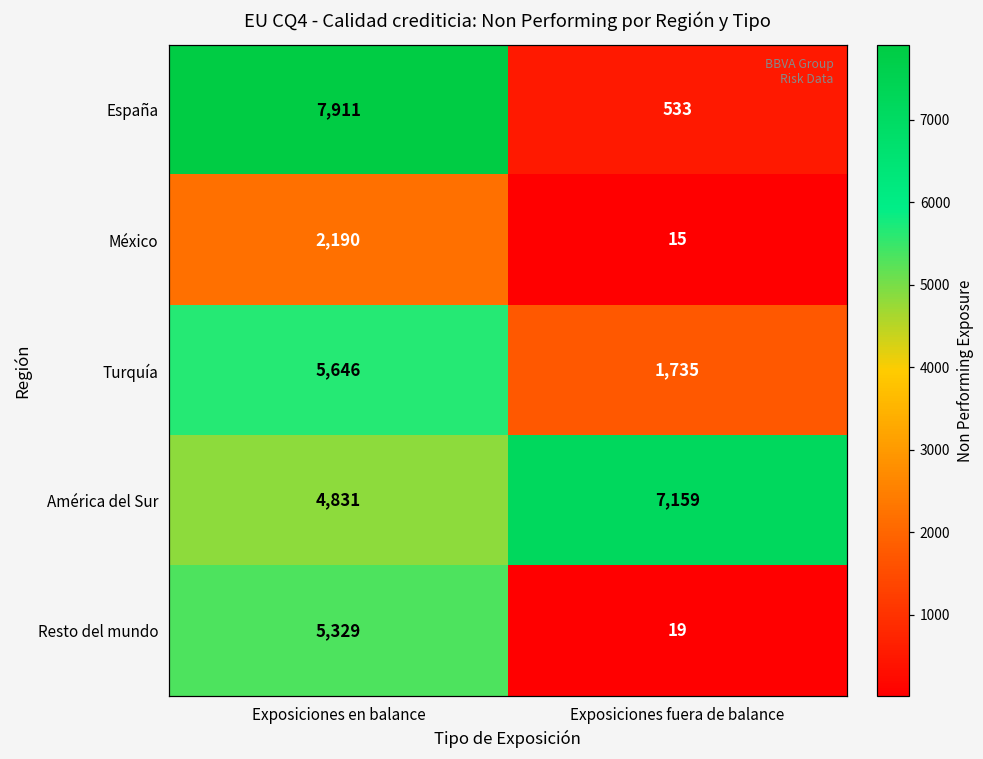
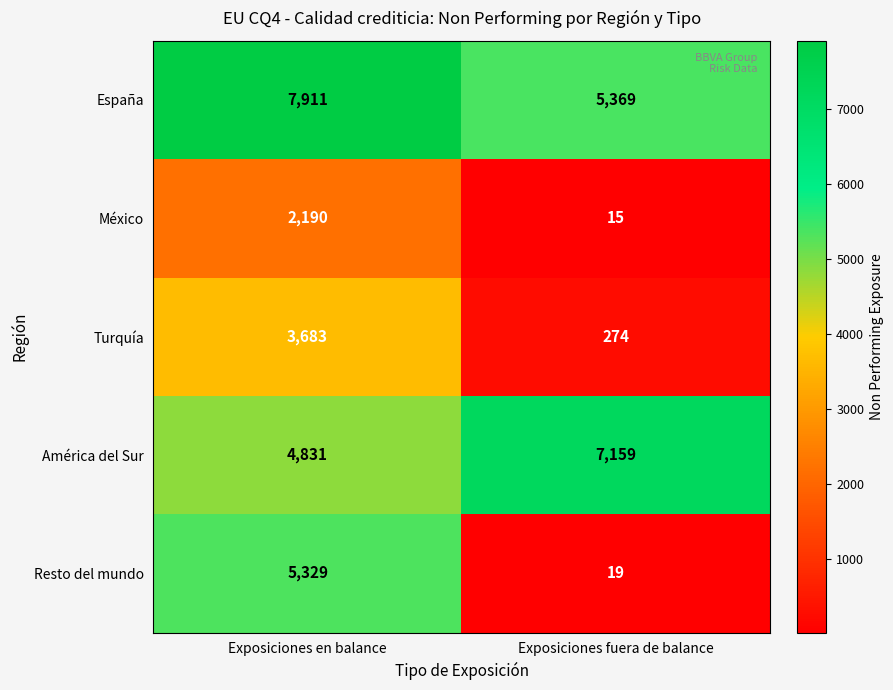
España, Exposiciones fuera de balance: 533 -> 5,369
Turquía, Exposiciones en balance: 5,646 -> 3,683
Turquía, Exposiciones fuera de balance: 1,735 -> 274
